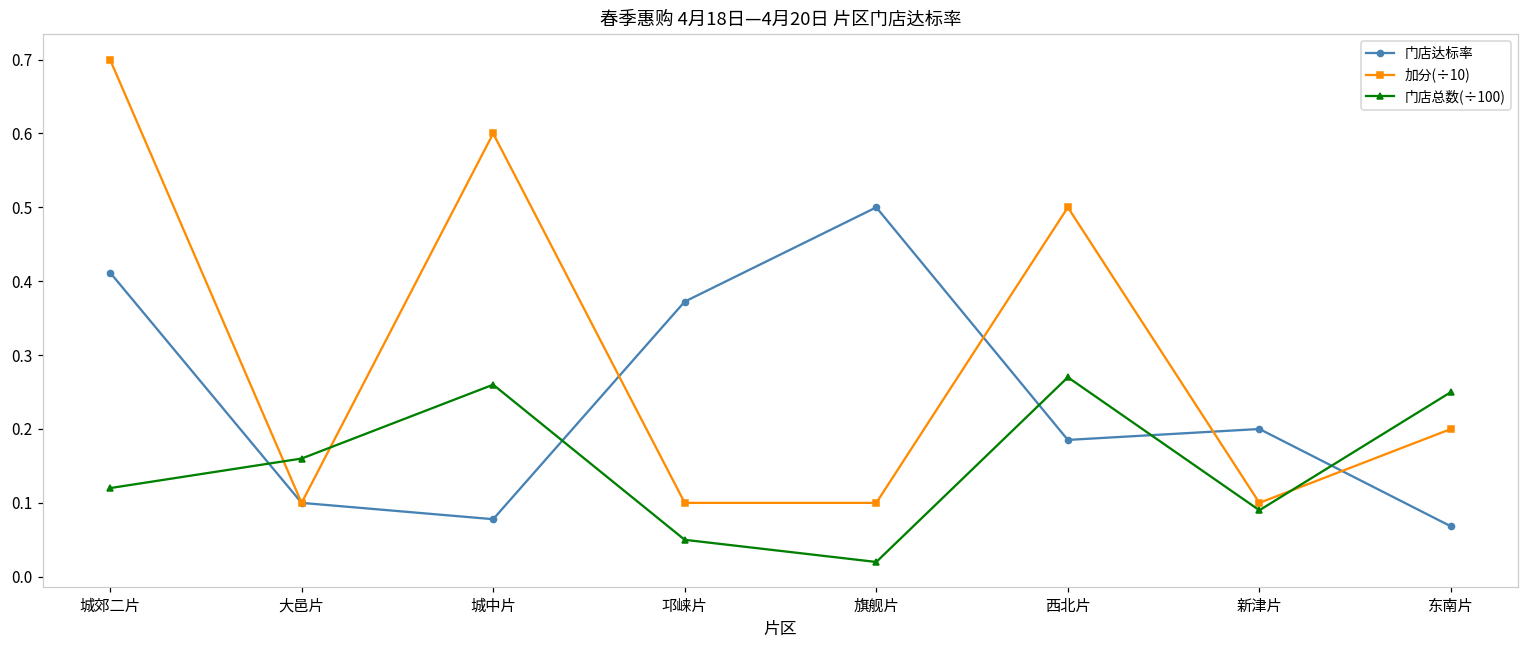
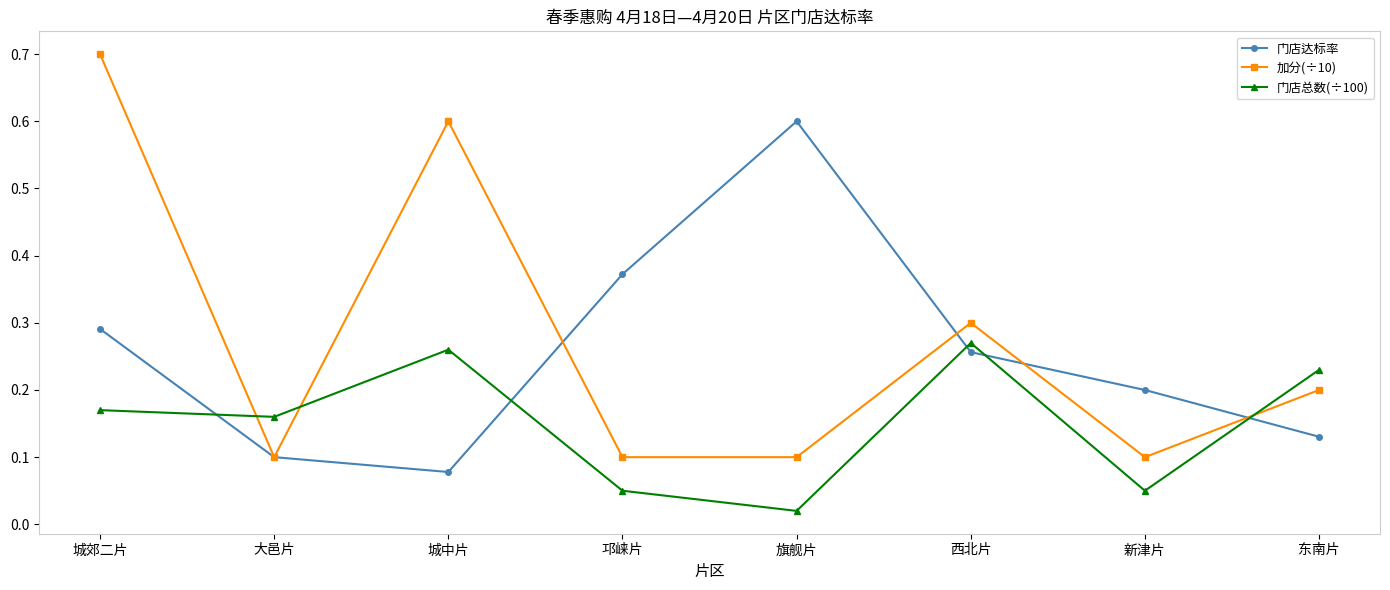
门店达标率, 城郊二片: 0.41 -> 0.29
门店总数(÷100), 城郊二片: 0.12 -> 0.17
门店达标率, 旗舰片: 0.5 -> 0.6
门店达标率, 西北片: 0.19 -> 0.26
加分(÷10), 西北片: 0.50 -> 0.30
门店总数(÷100), 新津片: 0.09 -> 0.05
门店达标率, 东南片: 0.07 -> 0.13
门店总数(÷100), 东南片: 0.25 -> 0.23
